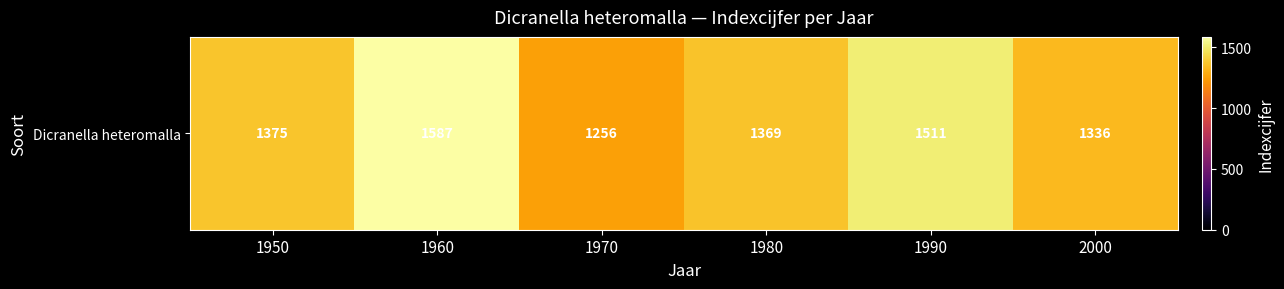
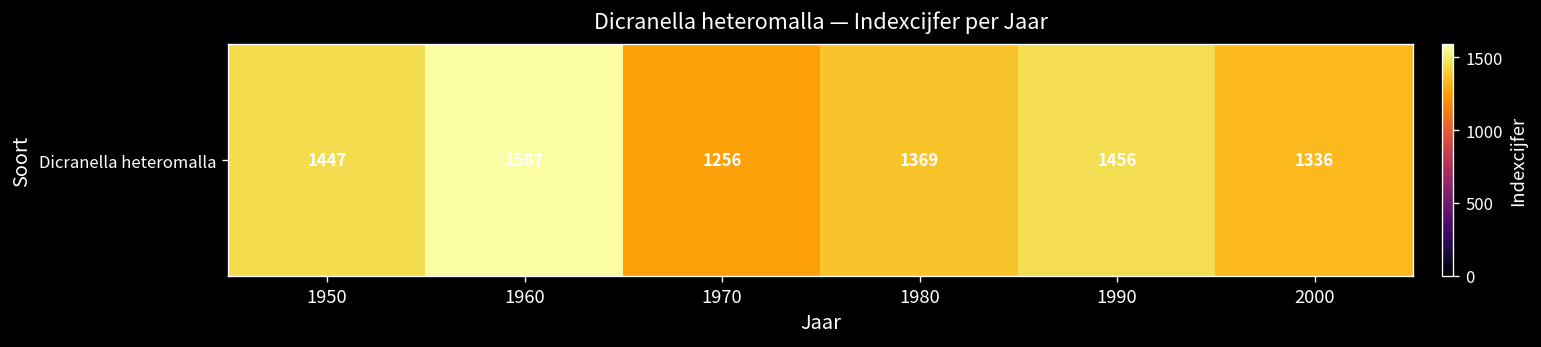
Dicranella heteromalla, 1950: 1375 -> 1447
Dicranella heteromalla, 1990: 1511 -> 1456
